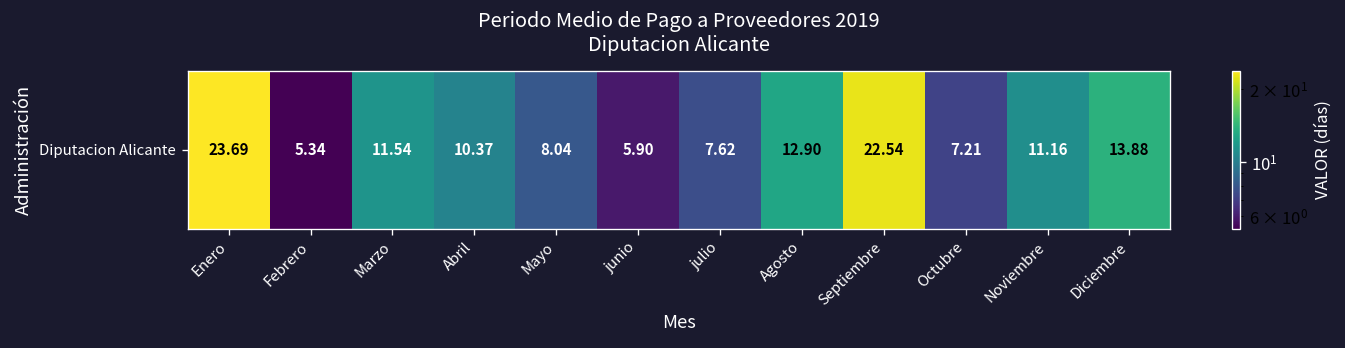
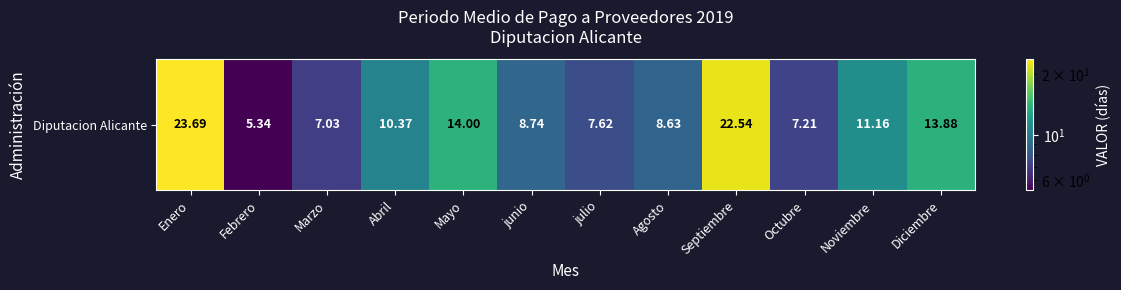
Diputacion Alicante, Marzo: 11.54 -> 7.03
Diputacion Alicante, Mayo: 8.04 -> 14.00
Diputacion Alicante, junio: 5.90 -> 8.74
Diputacion Alicante, Agosto: 12.90 -> 8.63
